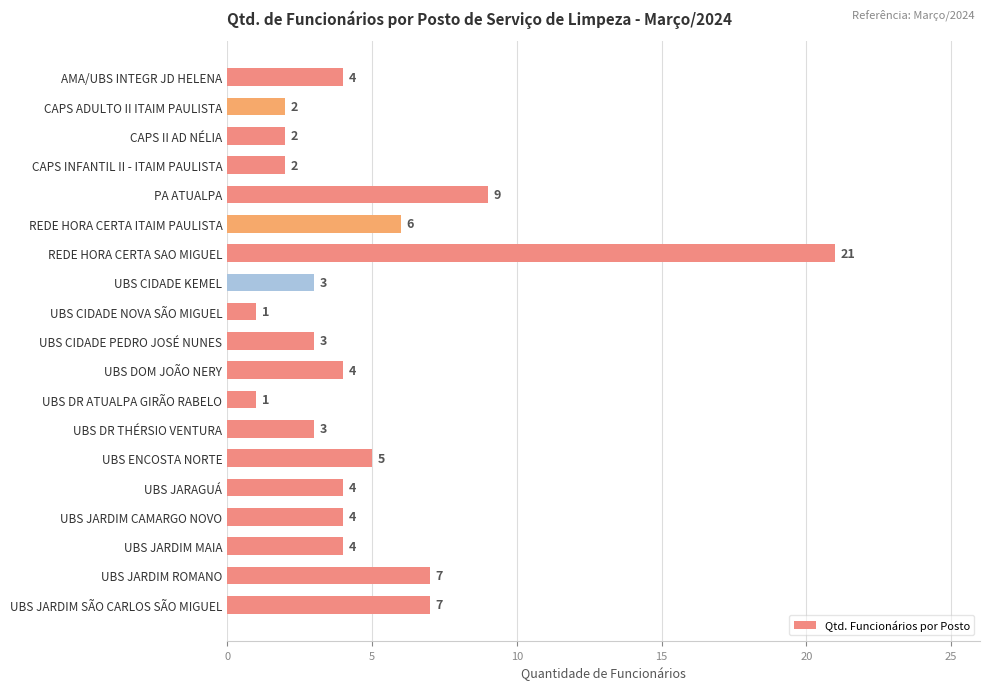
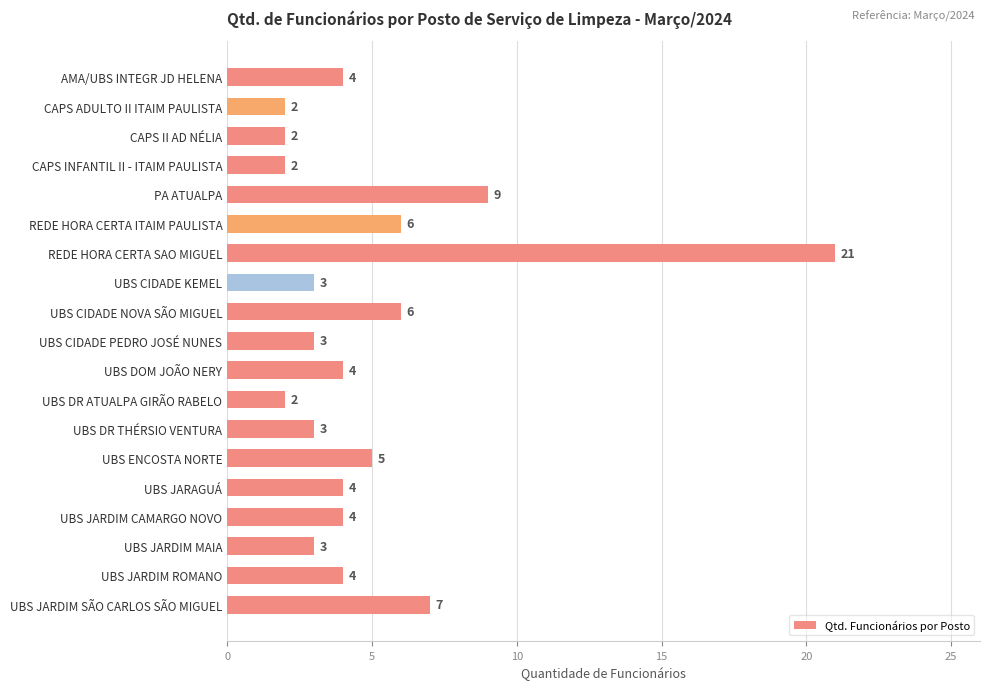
UBS CIDADE NOVA SÃO MIGUEL: 1 -> 6
UBS DR ATUALPA GIRÃO RABELO: 1 -> 2
UBS JARDIM MAIA: 4 -> 3
UBS JARDIM ROMANO: 7 -> 4
